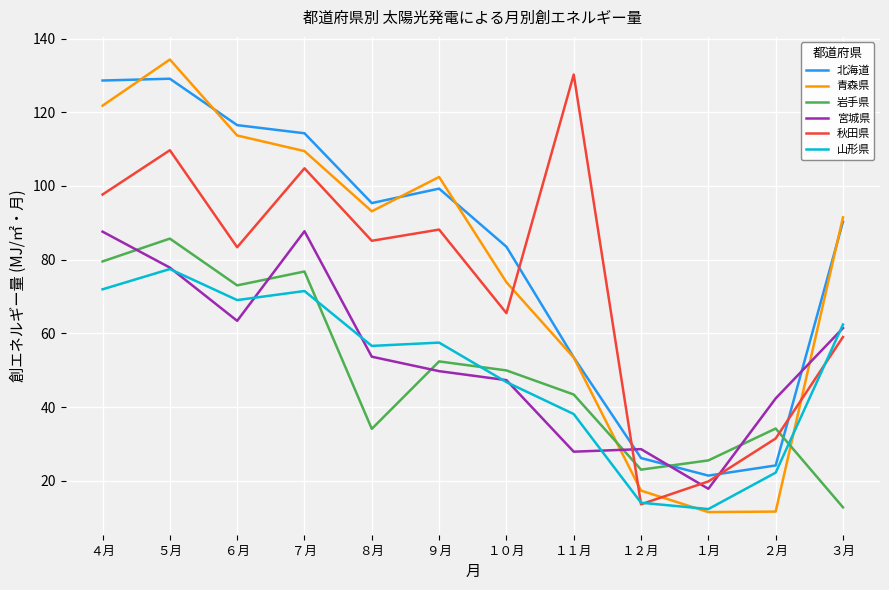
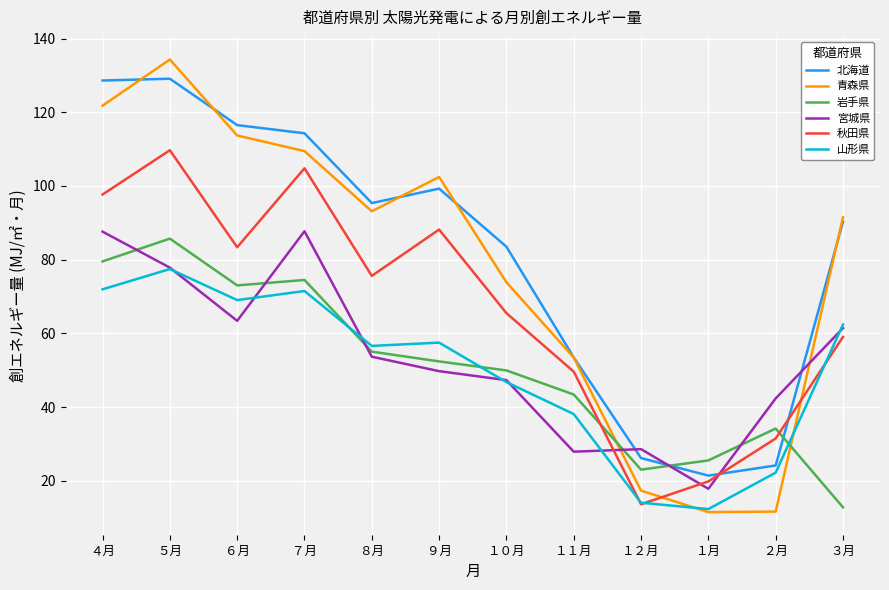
岩手県, ７月: 77 -> 75
岩手県, ８月: 34 -> 55
秋田県, ８月: 85 -> 76
秋田県, １１月: 130 -> 50
